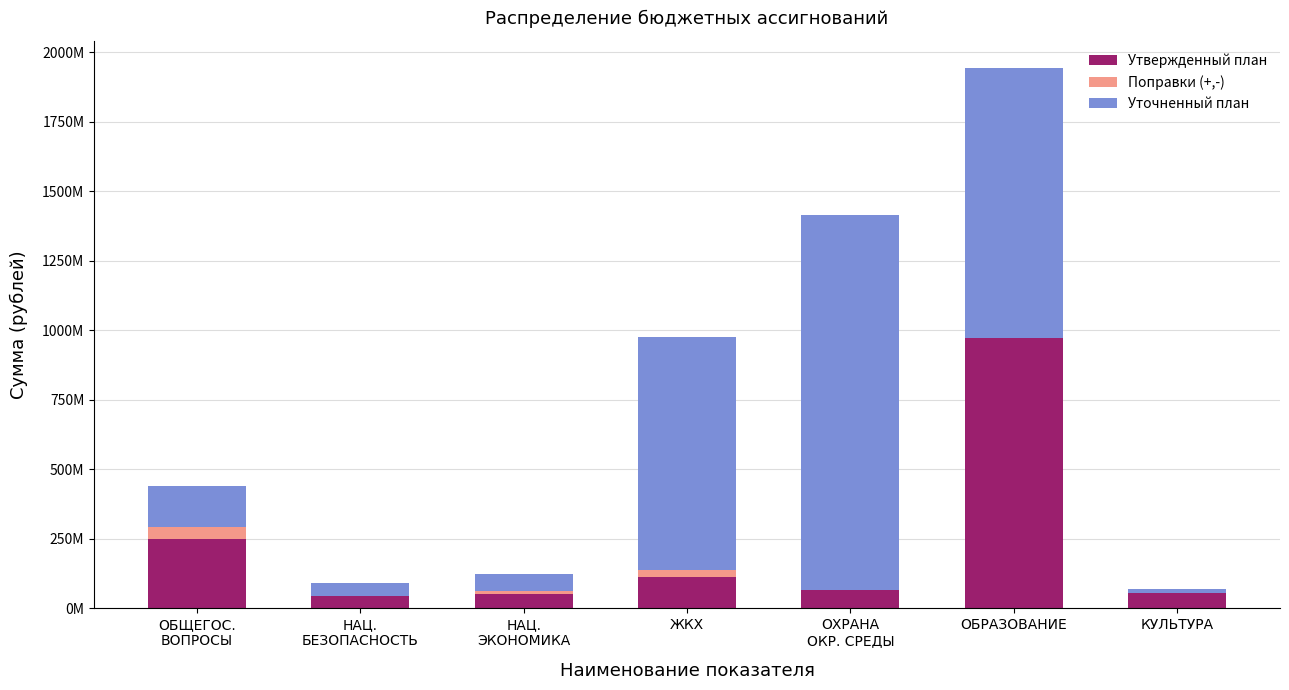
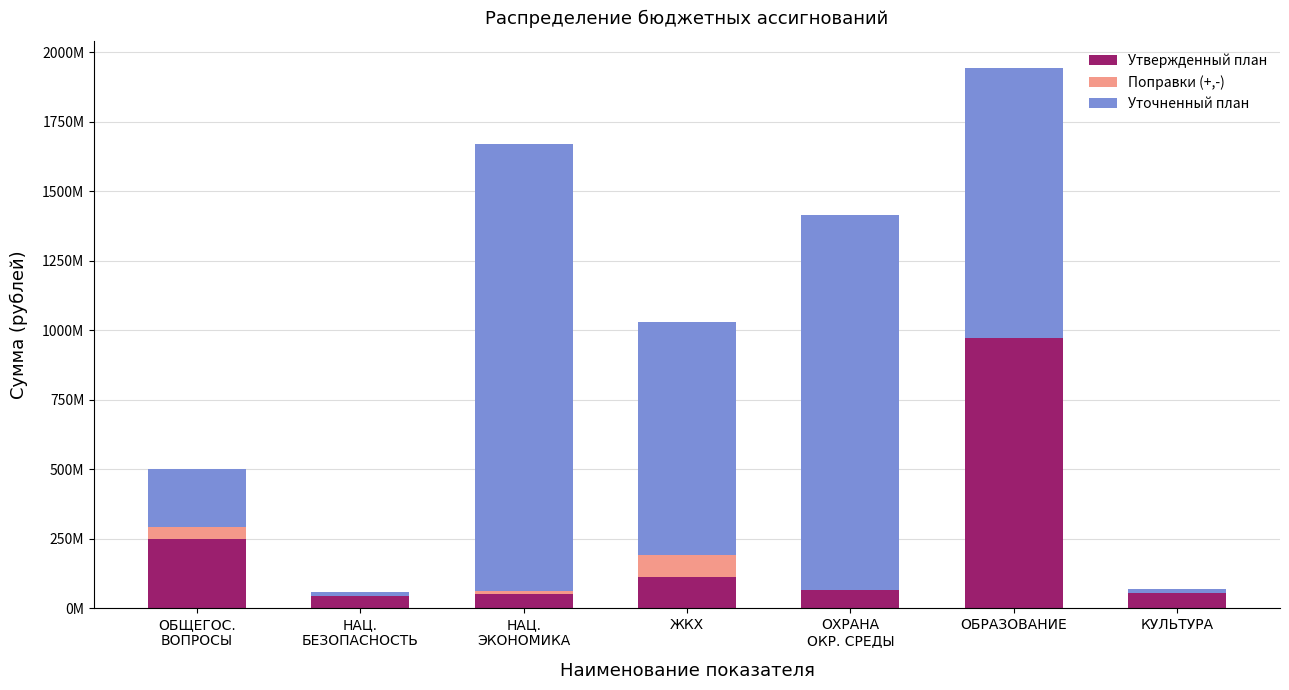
Уточненный план, ОБЩЕГОС. ВОПРОСЫ: 150000000 -> 210000000
Уточненный план, НАЦ. БЕЗОПАСНОСТЬ: 40000000 -> 20000000
Уточненный план, НАЦ. ЭКОНОМИКА: 60000000 -> 1610000000
Поправки (+,-), ЖКХ: 20000000 -> 80000000
